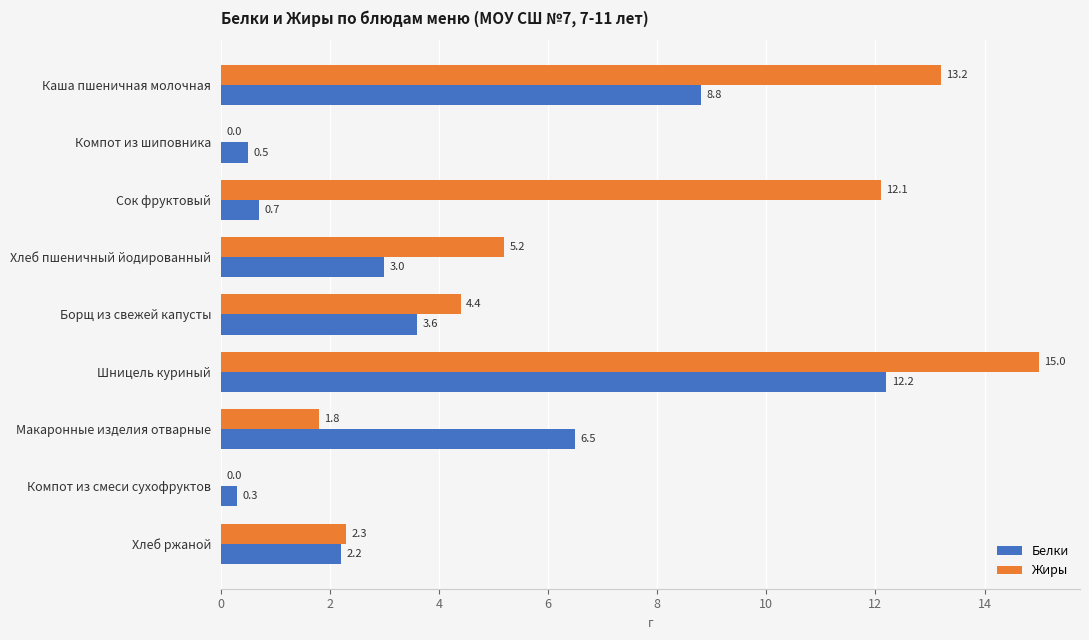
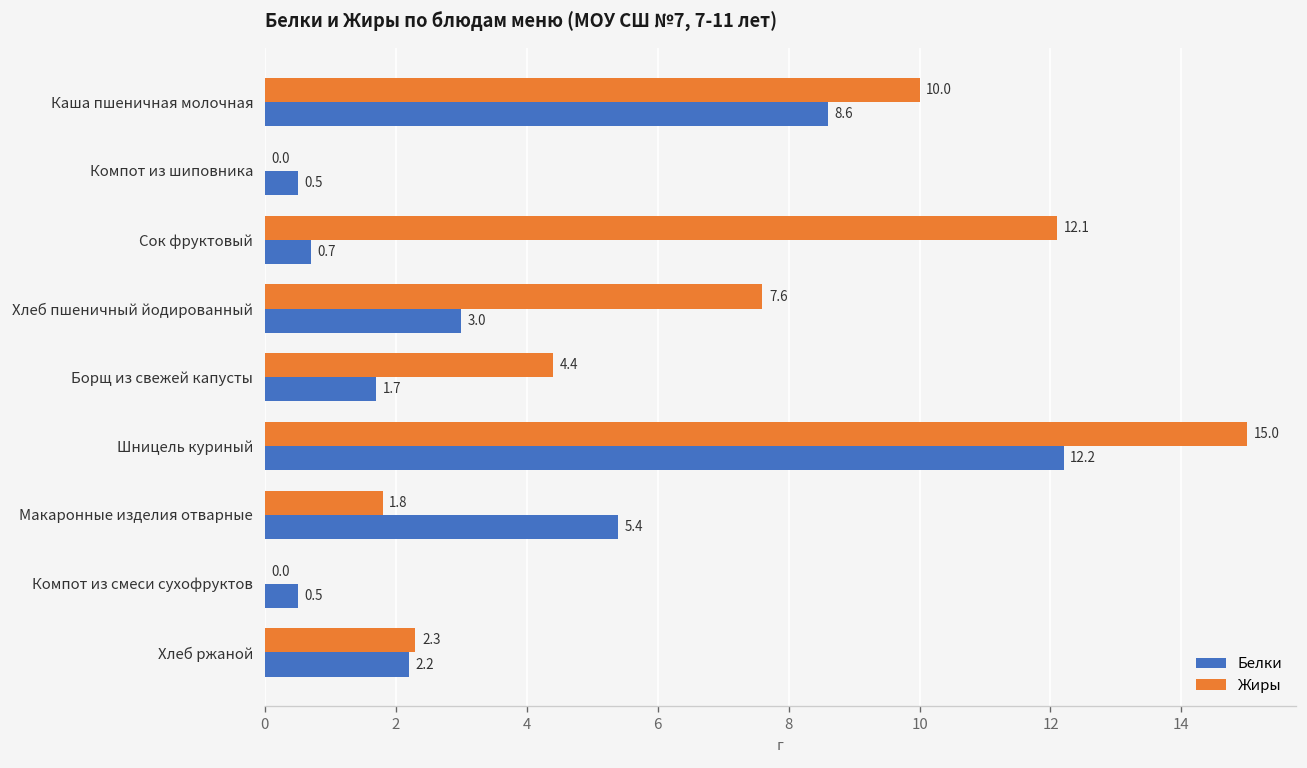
Жиры, Каша пшеничная молочная: 13.2 -> 10.0
Белки, Каша пшеничная молочная: 8.8 -> 8.6
Жиры, Хлеб пшеничный йодированный: 5.2 -> 7.6
Белки, Борщ из свежей капусты: 3.6 -> 1.7
Белки, Макаронные изделия отварные: 6.5 -> 5.4
Белки, Компот из смеси сухофруктов: 0.3 -> 0.5
